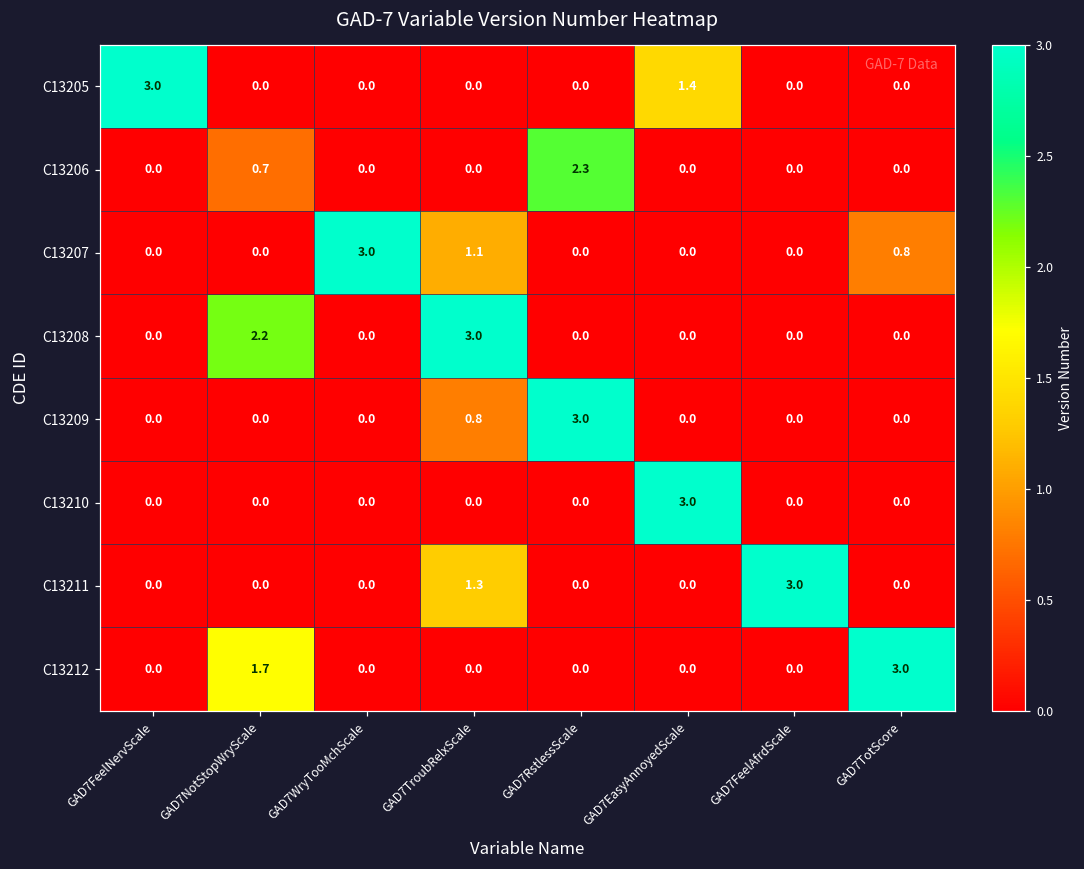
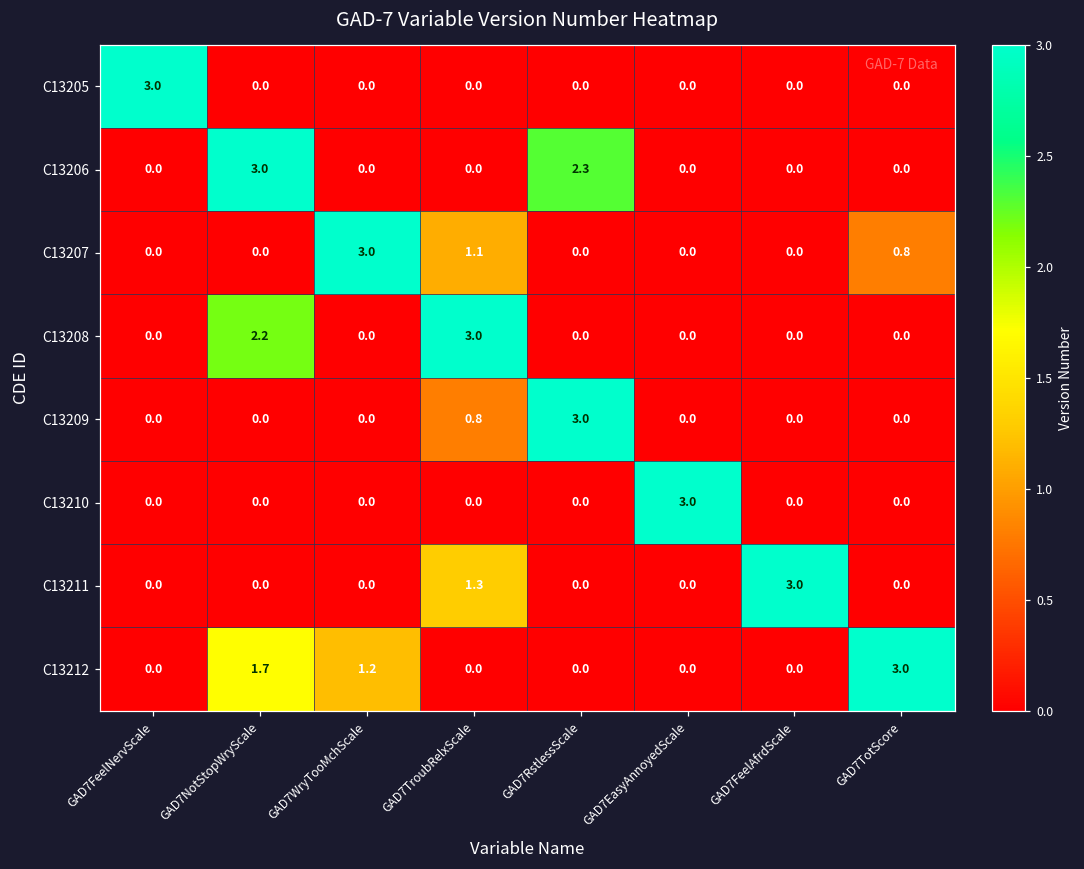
C13205, GAD7EasyAnnoyedScale: 1.4 -> 0.0
C13206, GAD7NotStopWryScale: 0.7 -> 3.0
C13212, GAD7WryTooMchScale: 0.0 -> 1.2
